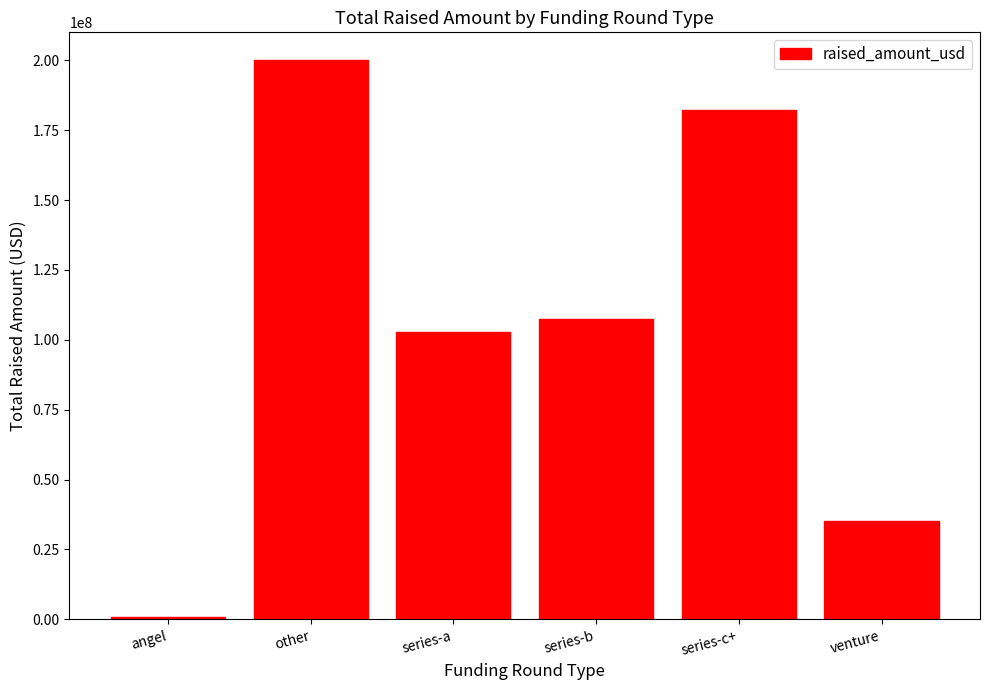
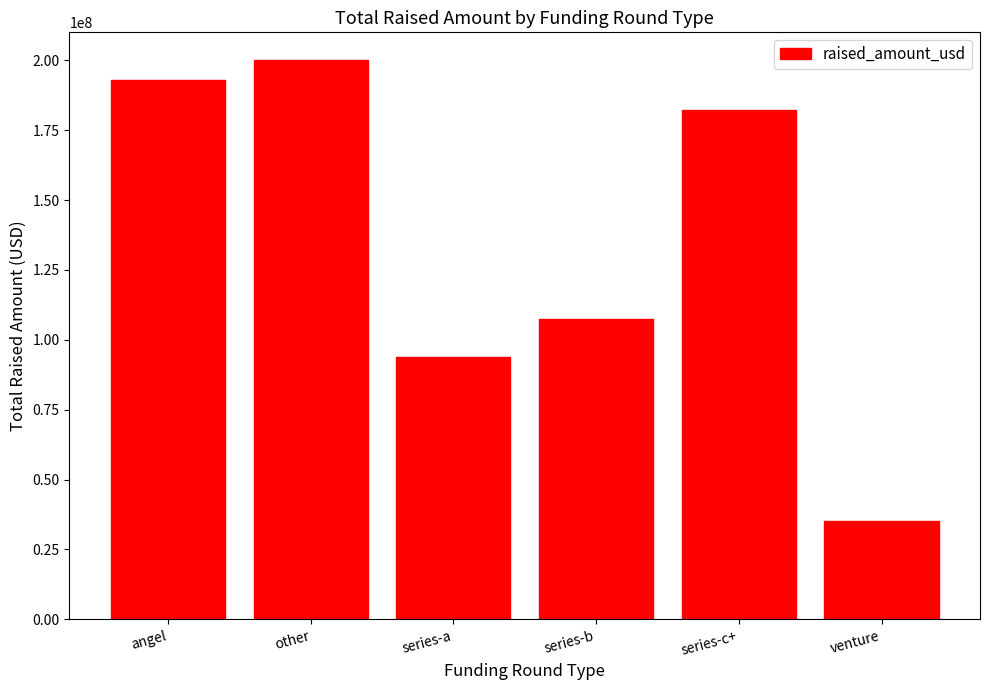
angel: 1000000 -> 193000000
series-a: 103000000 -> 94000000
